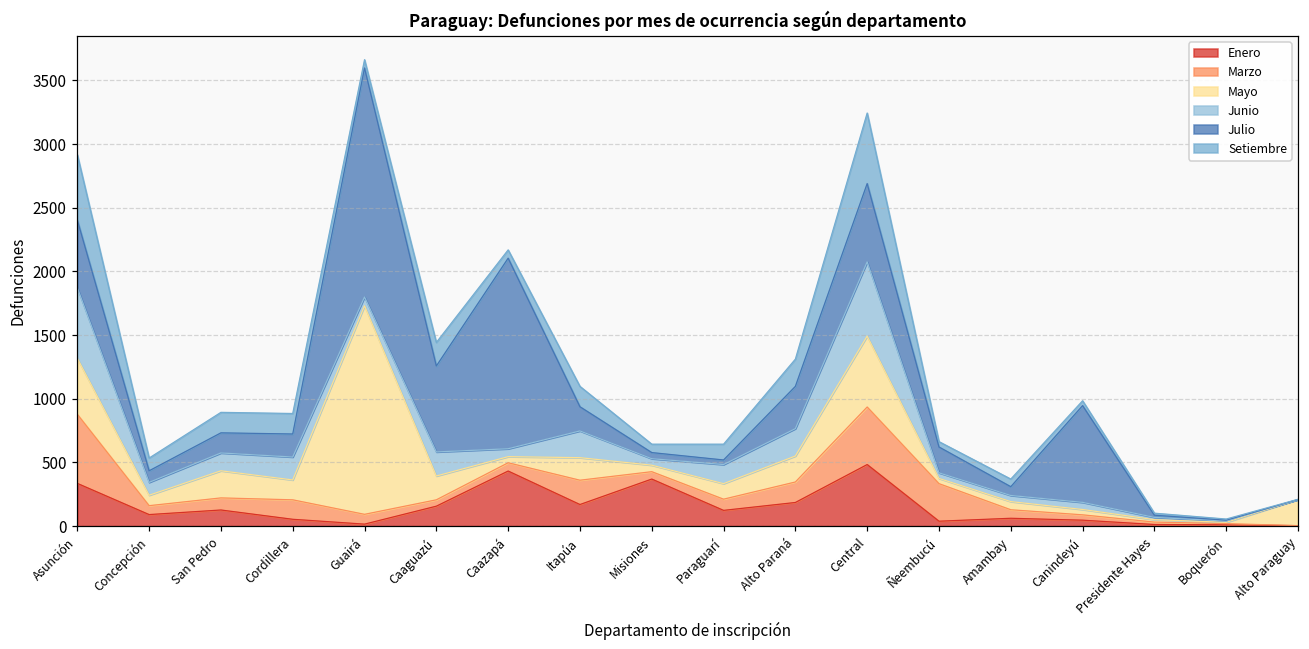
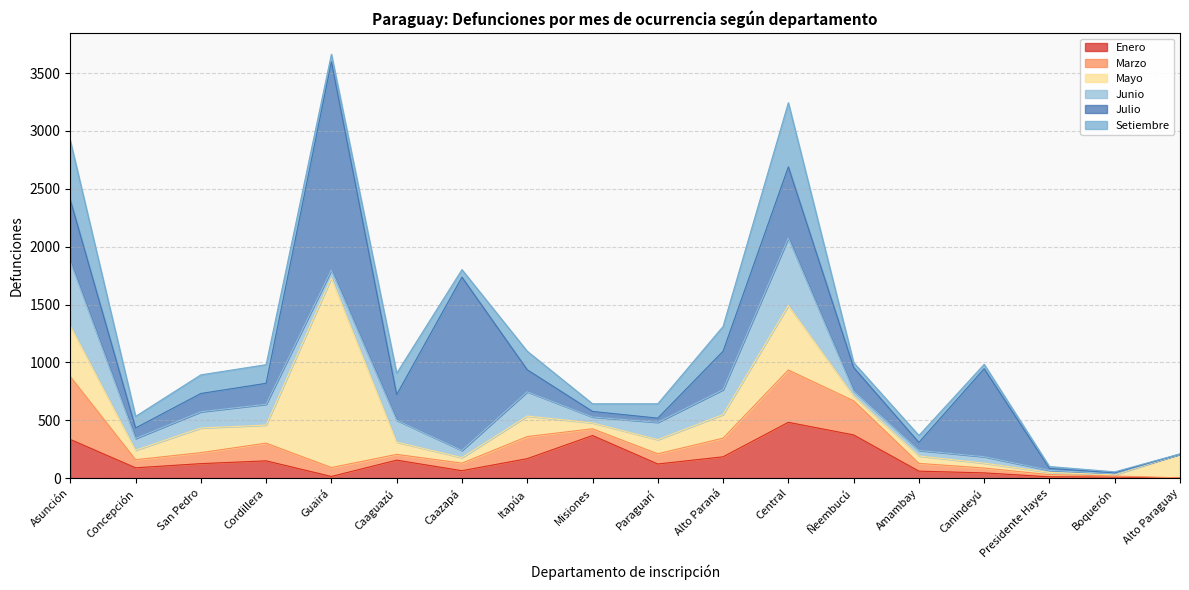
Enero, Cordillera: 50 -> 150
Mayo, Caaguazú: 190 -> 110
Julio, Caaguazú: 680 -> 220
Enero, Caazapá: 430 -> 70
Enero, Ñeembucú: 40 -> 370
